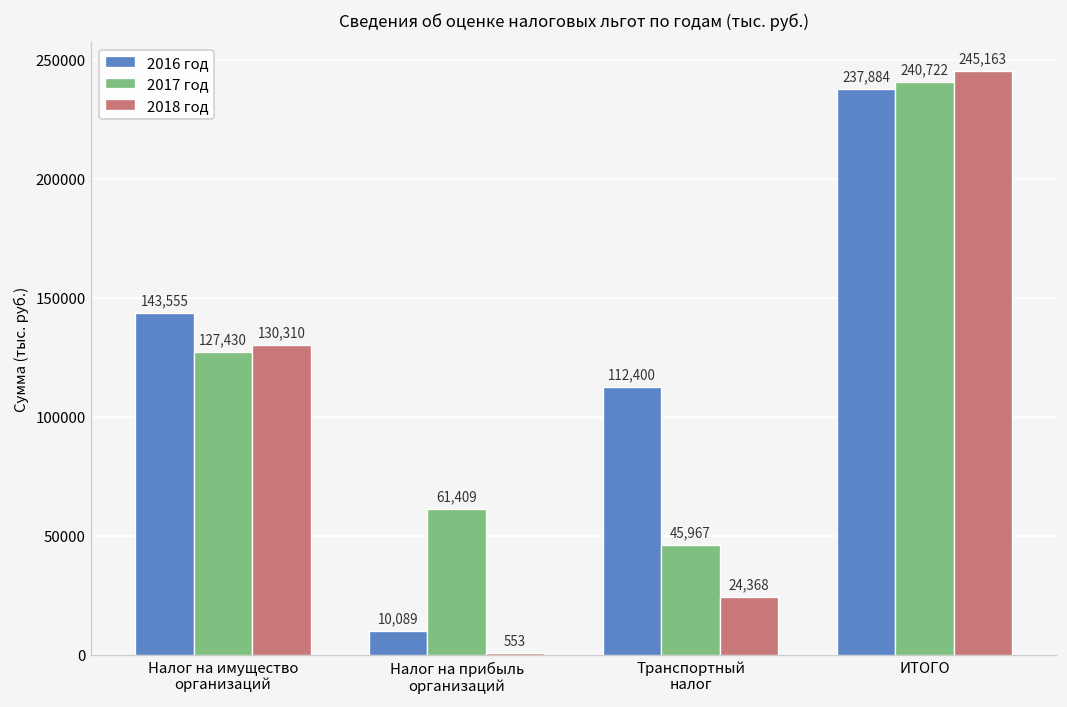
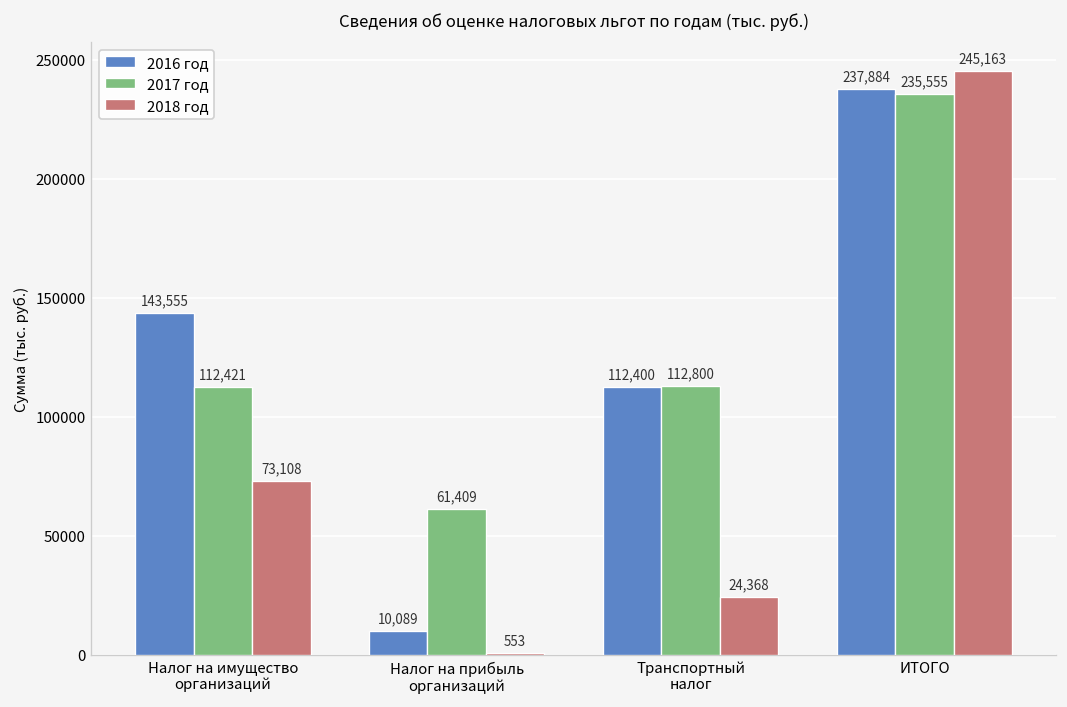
2017 год, Налог на имущество организаций: 127,430 -> 112,421
2018 год, Налог на имущество организаций: 130,310 -> 73,108
2017 год, Транспортный налог: 45,967 -> 112,800
2017 год, ИТОГО: 240,722 -> 235,555
